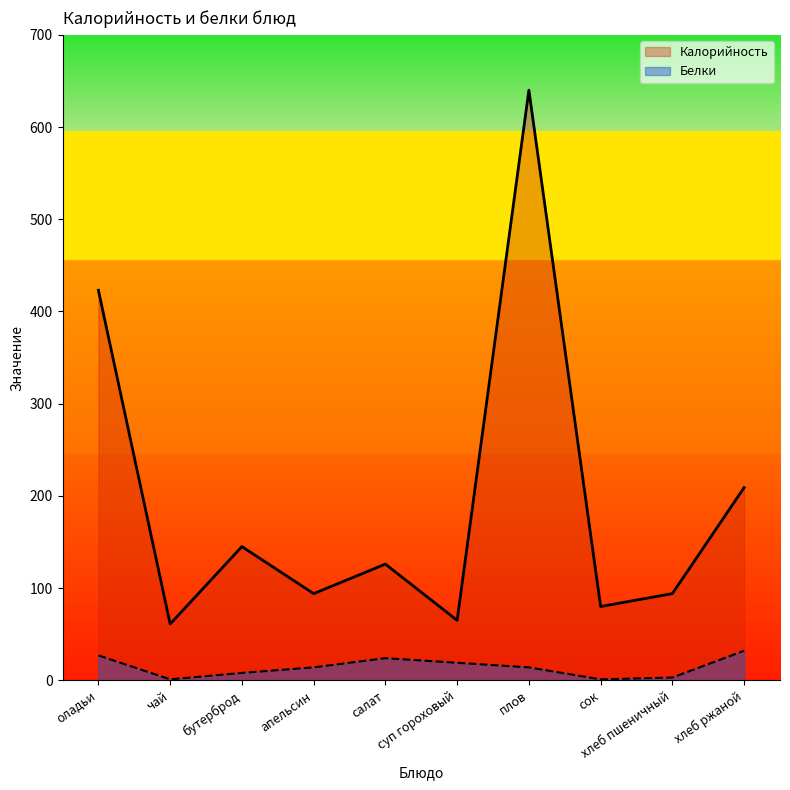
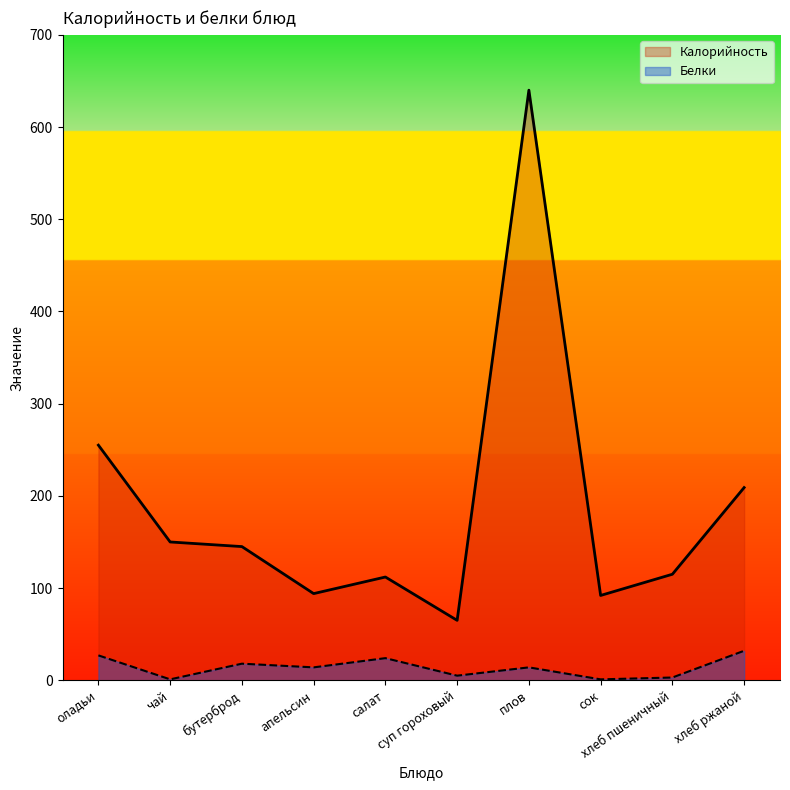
Калорийность, оладьи: 420 -> 260
Калорийность, чай: 60 -> 150
Белки, бутерброд: 10 -> 20
Калорийность, салат: 130 -> 110
Белки, суп гороховый: 20 -> 10
Калорийность, сок: 80 -> 90
Калорийность, хлеб пшеничный: 90 -> 120
